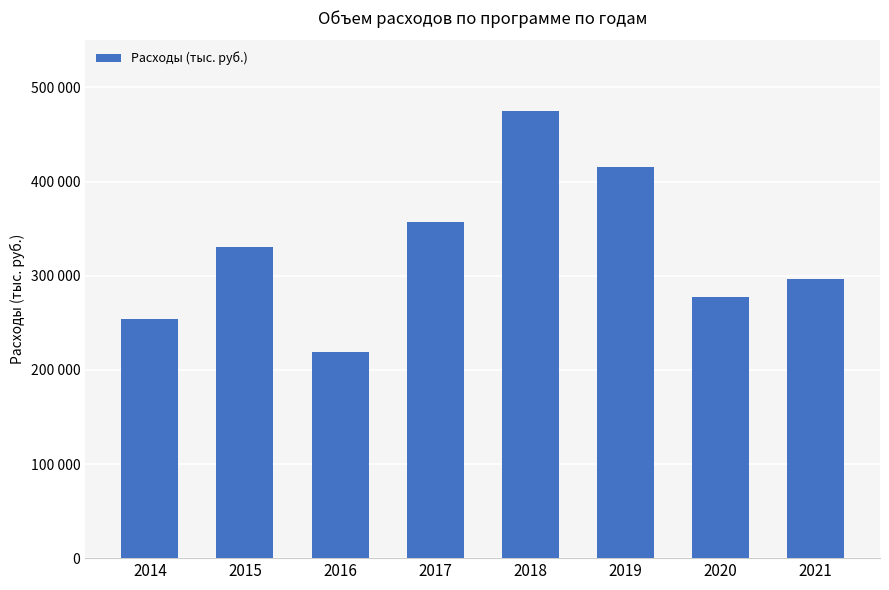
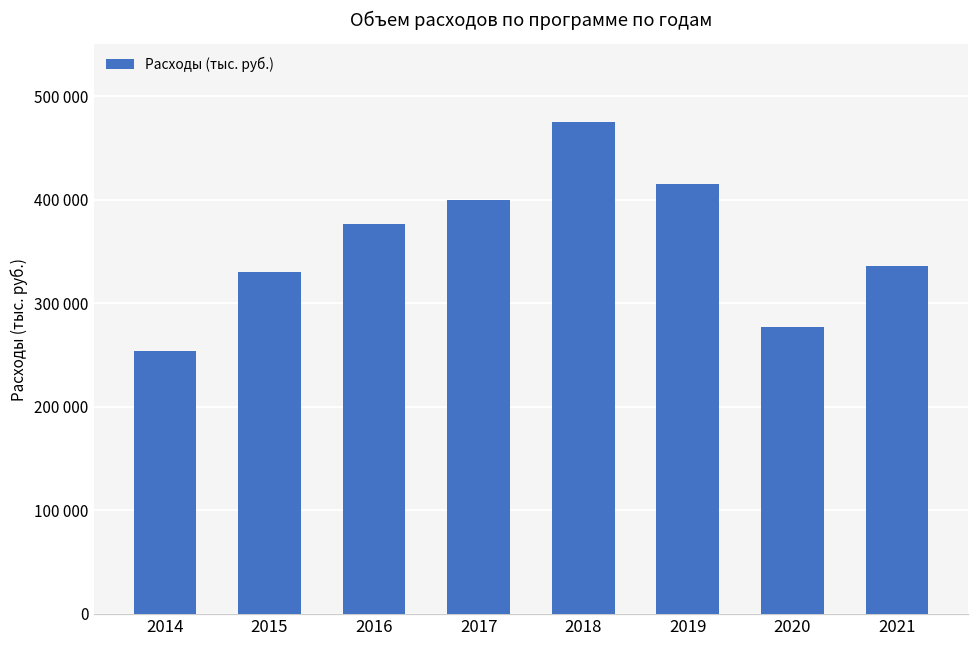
2016: 220000 -> 380000
2017: 360000 -> 400000
2021: 300000 -> 340000
